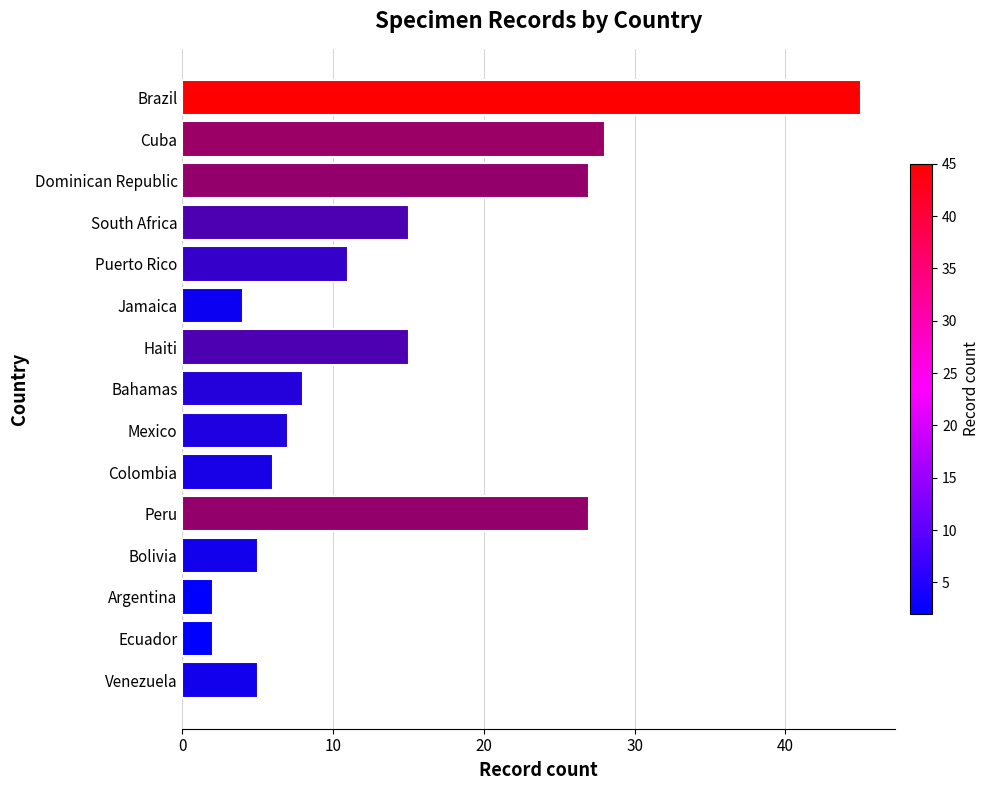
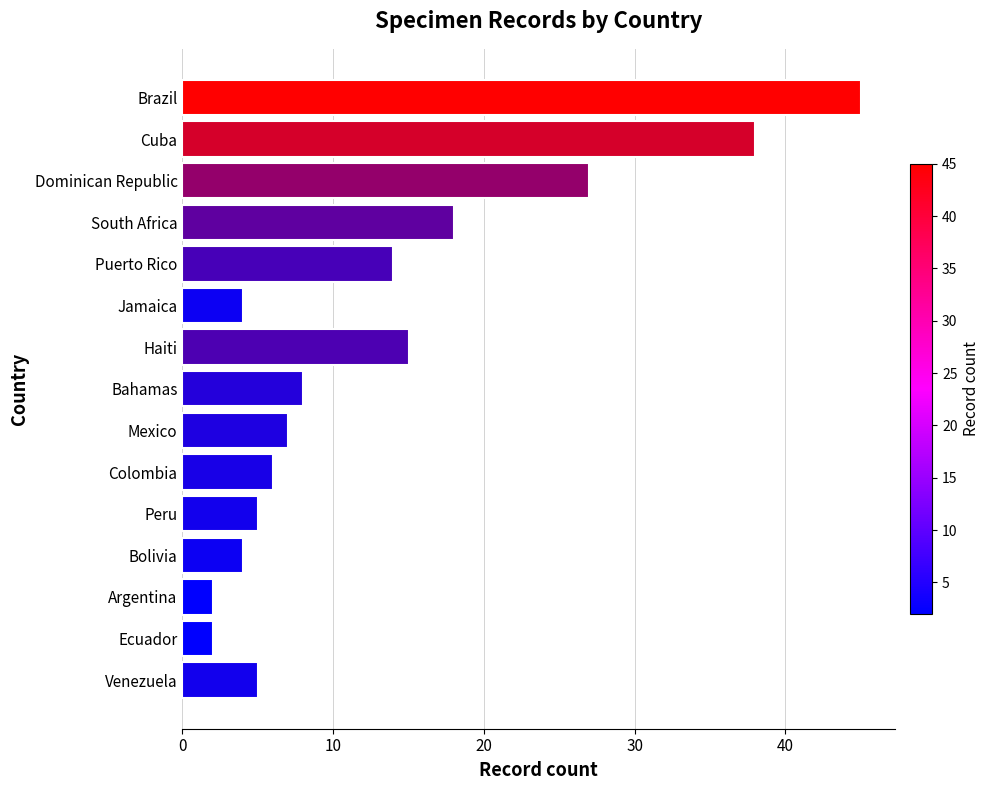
Cuba: 28 -> 38
South Africa: 15 -> 18
Puerto Rico: 11 -> 14
Peru: 27 -> 5
Bolivia: 5 -> 4
